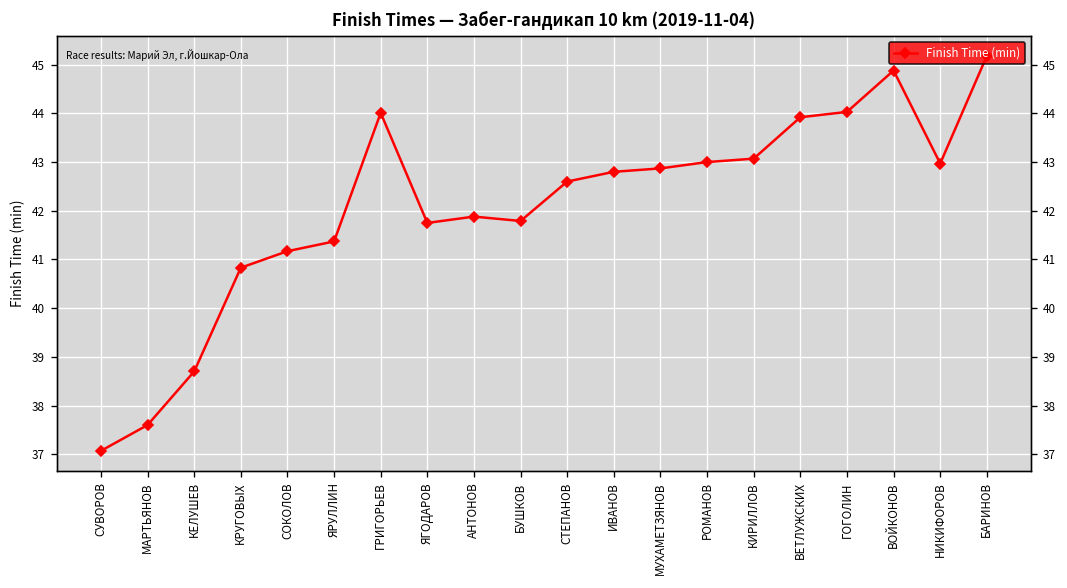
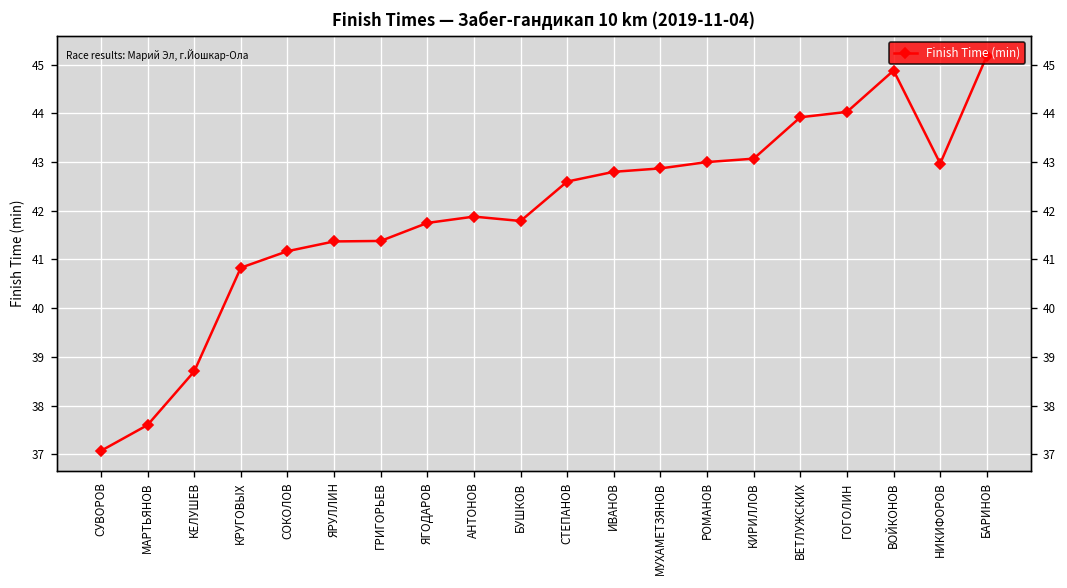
ГРИГОРЬЕВ: 44.0 -> 41.4
